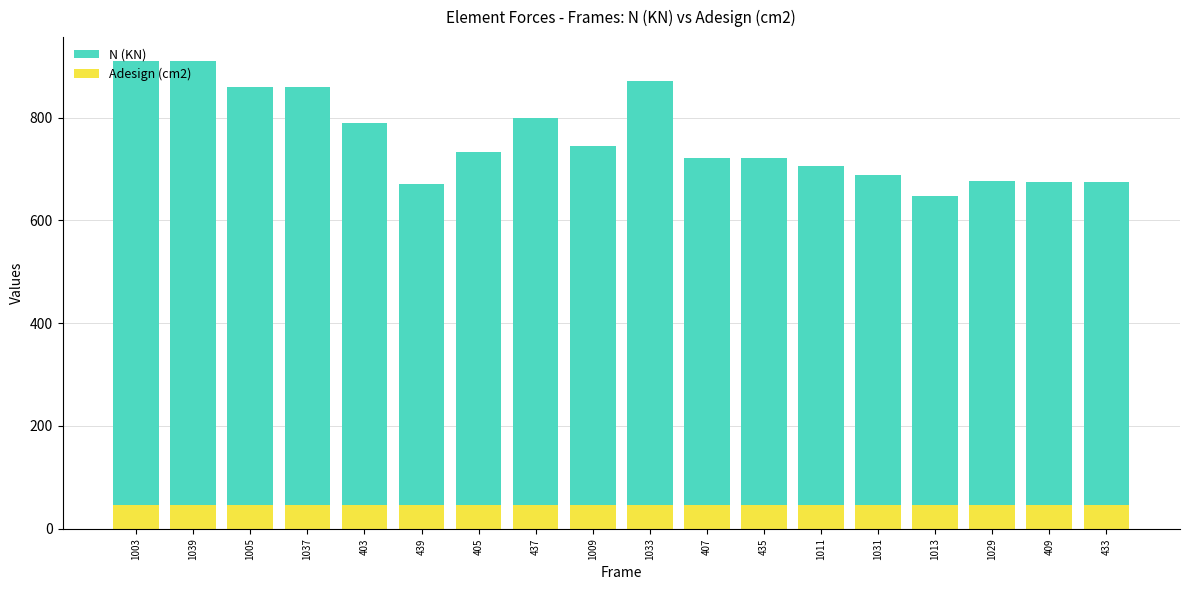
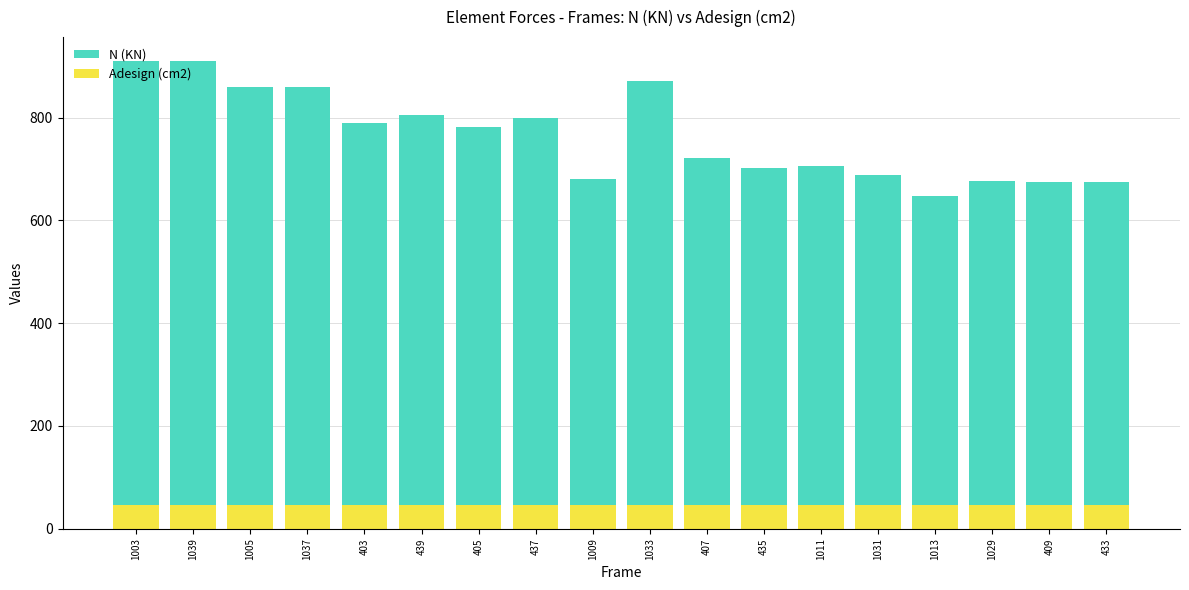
N (KN), 439: 670 -> 800
N (KN), 405: 730 -> 780
N (KN), 1009: 750 -> 680
N (KN), 435: 720 -> 700
